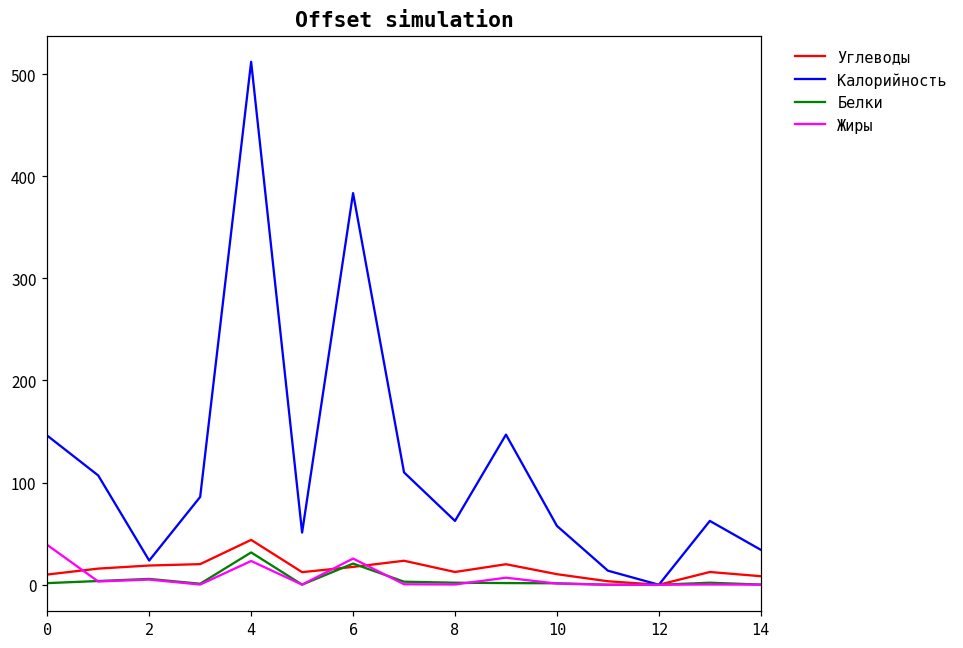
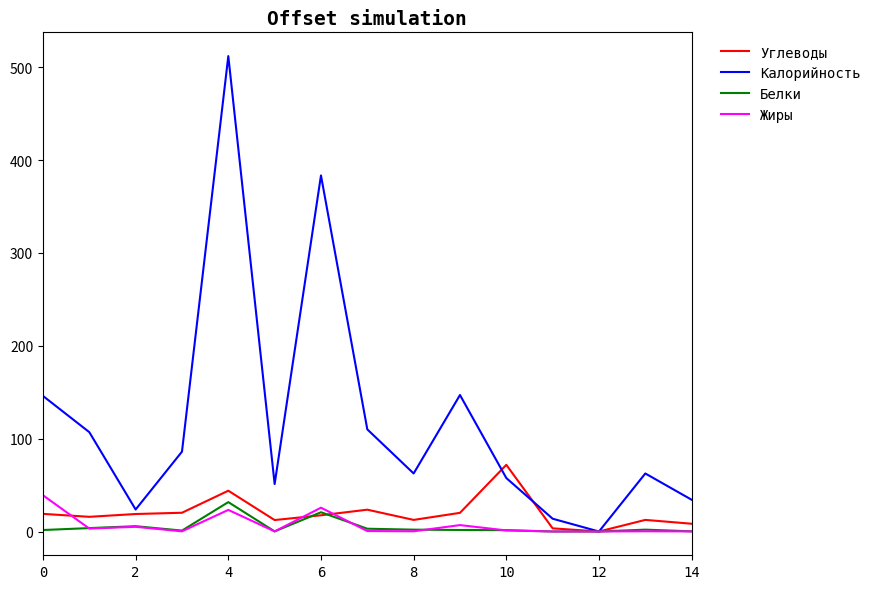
Углеводы, 0: 10 -> 20
Углеводы, 10: 10 -> 70
